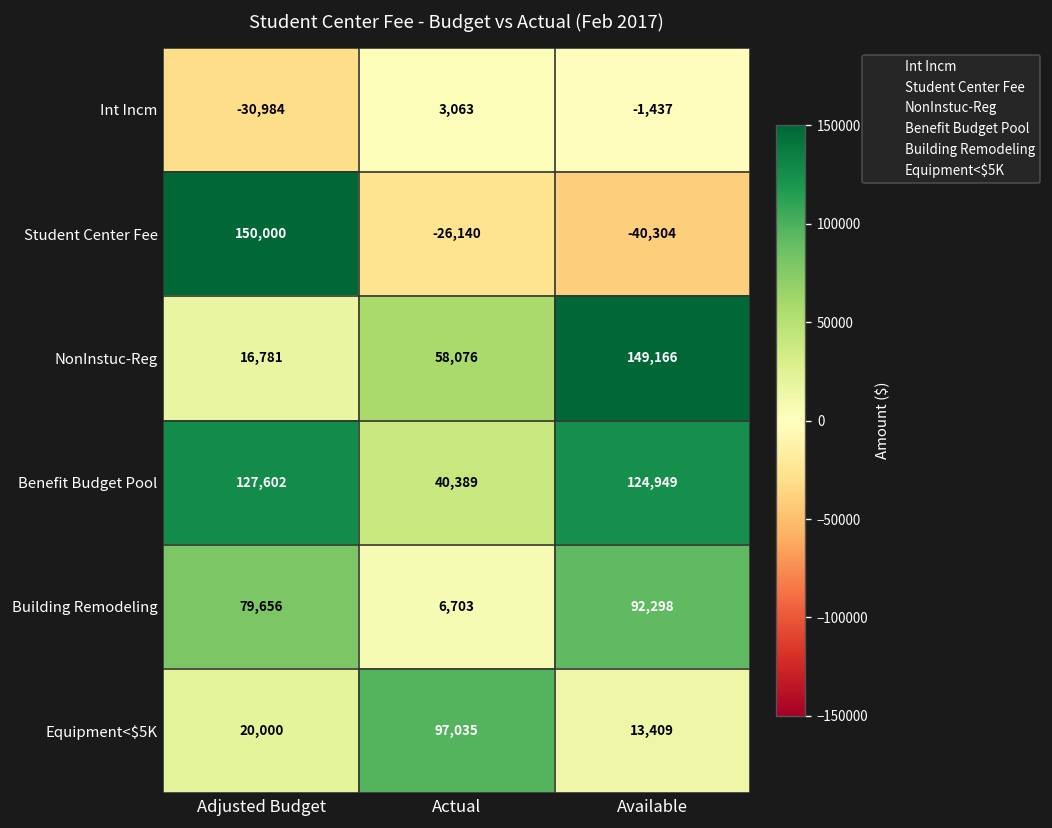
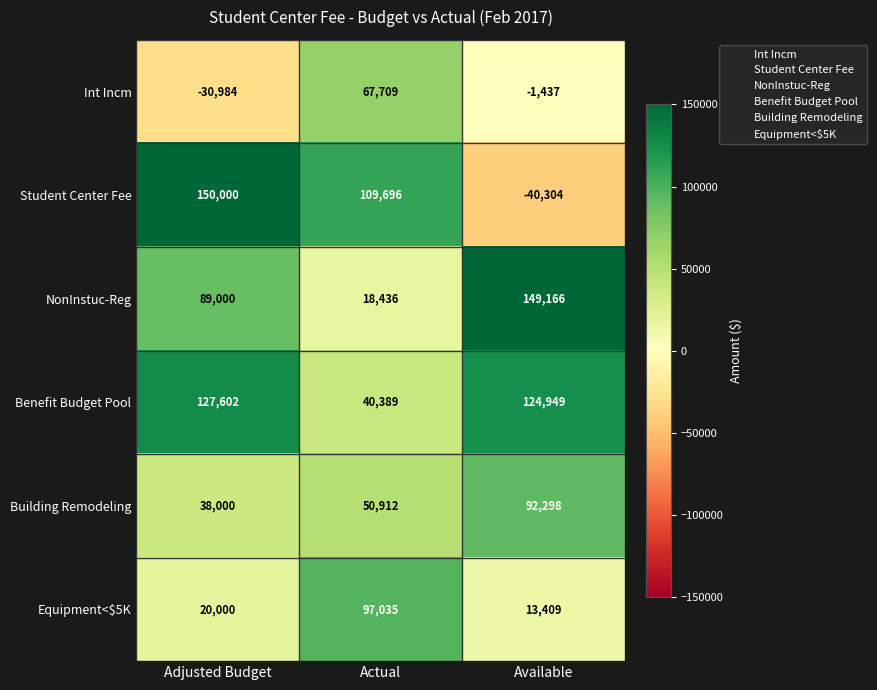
Int Incm, Actual: 3,063 -> 67,709
Student Center Fee, Actual: -26,140 -> 109,696
NonInstuc-Reg, Adjusted Budget: 16,781 -> 89,000
NonInstuc-Reg, Actual: 58,076 -> 18,436
Building Remodeling, Adjusted Budget: 79,656 -> 38,000
Building Remodeling, Actual: 6,703 -> 50,912
